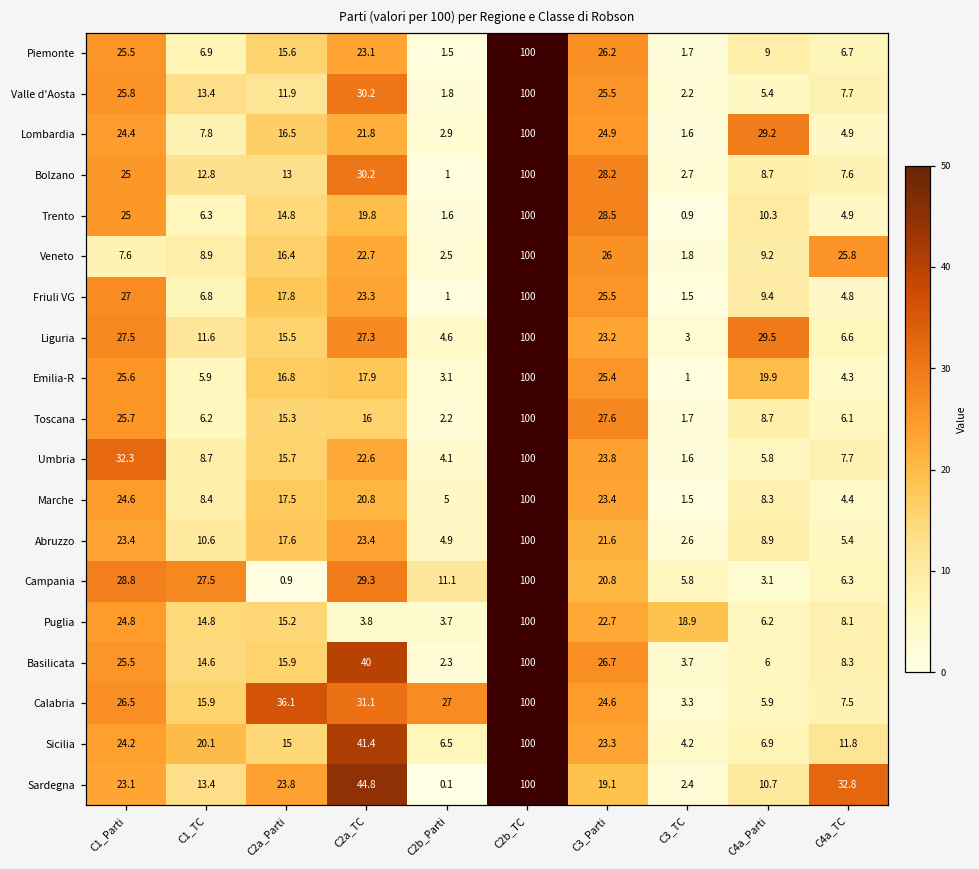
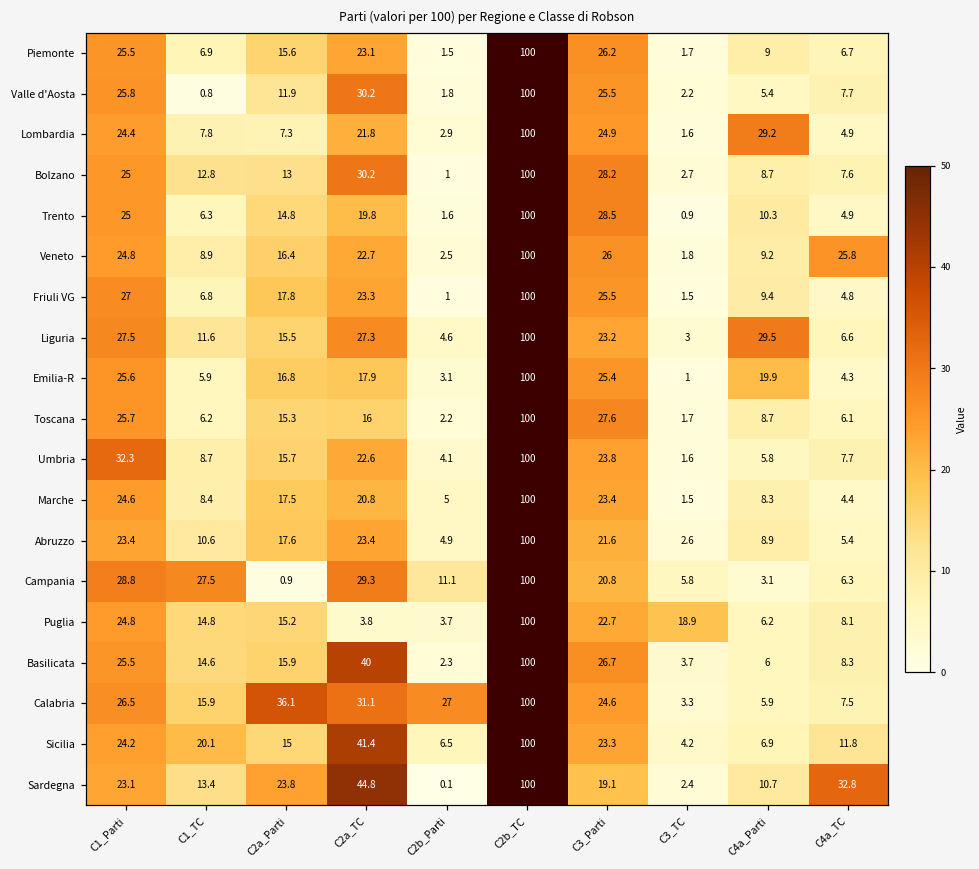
Valle d'Aosta, C1_TC: 13.4 -> 0.8
Lombardia, C2a_Parti: 16.5 -> 7.3
Veneto, C1_Parti: 7.6 -> 24.8
